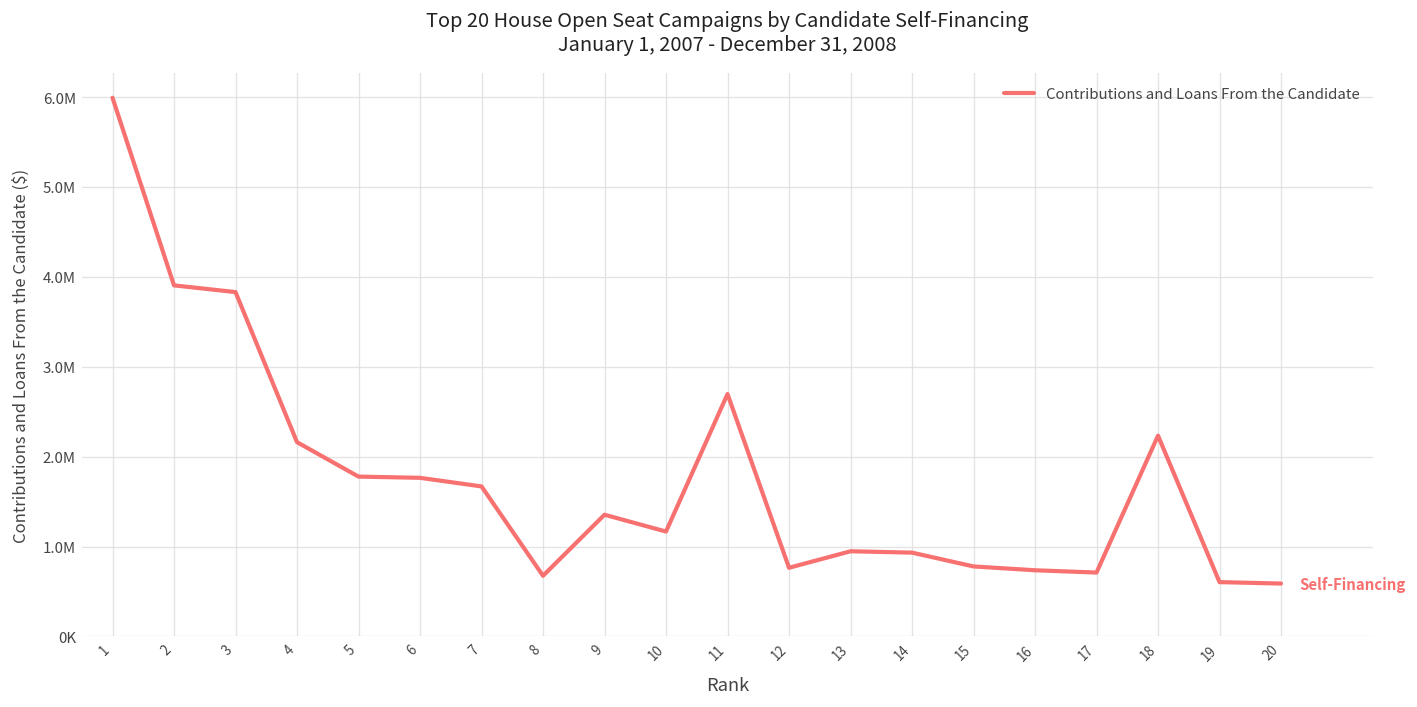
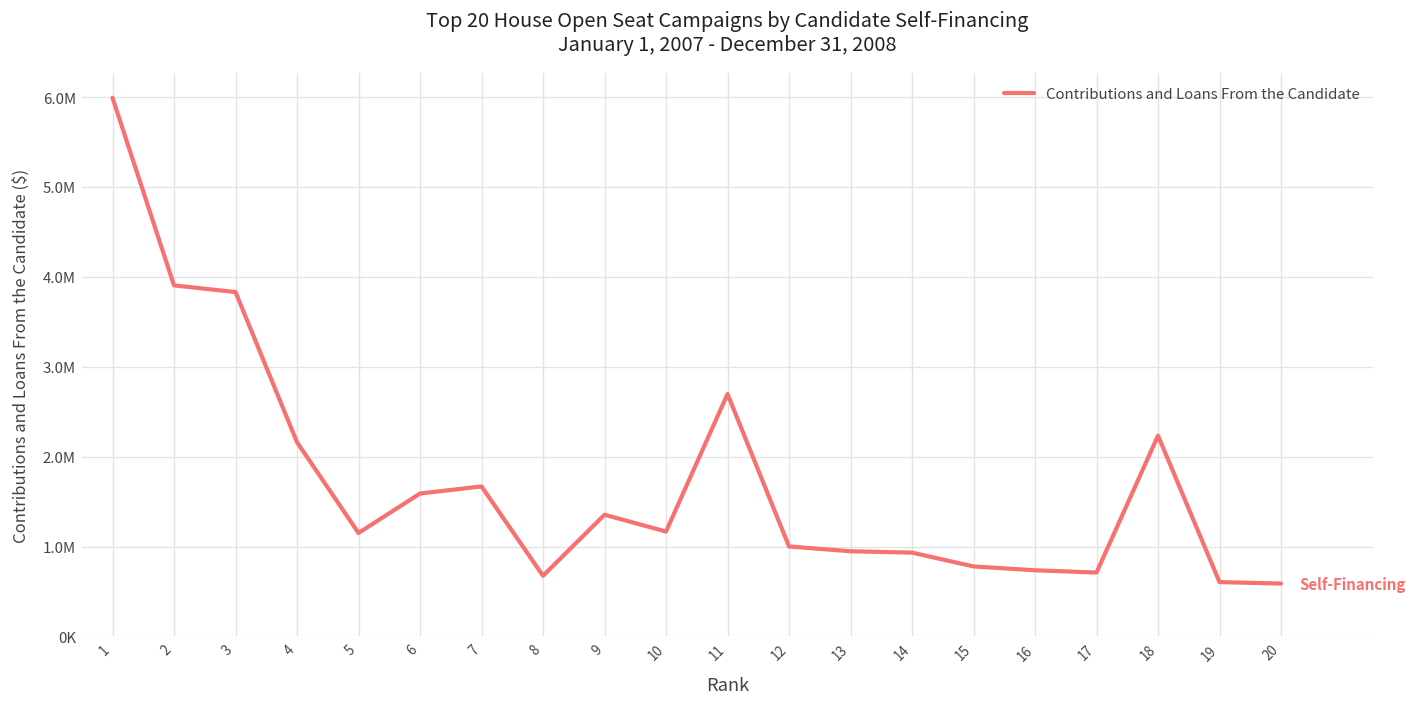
5: 1800000 -> 1200000
6: 1800000 -> 1600000
12: 800000 -> 1000000
